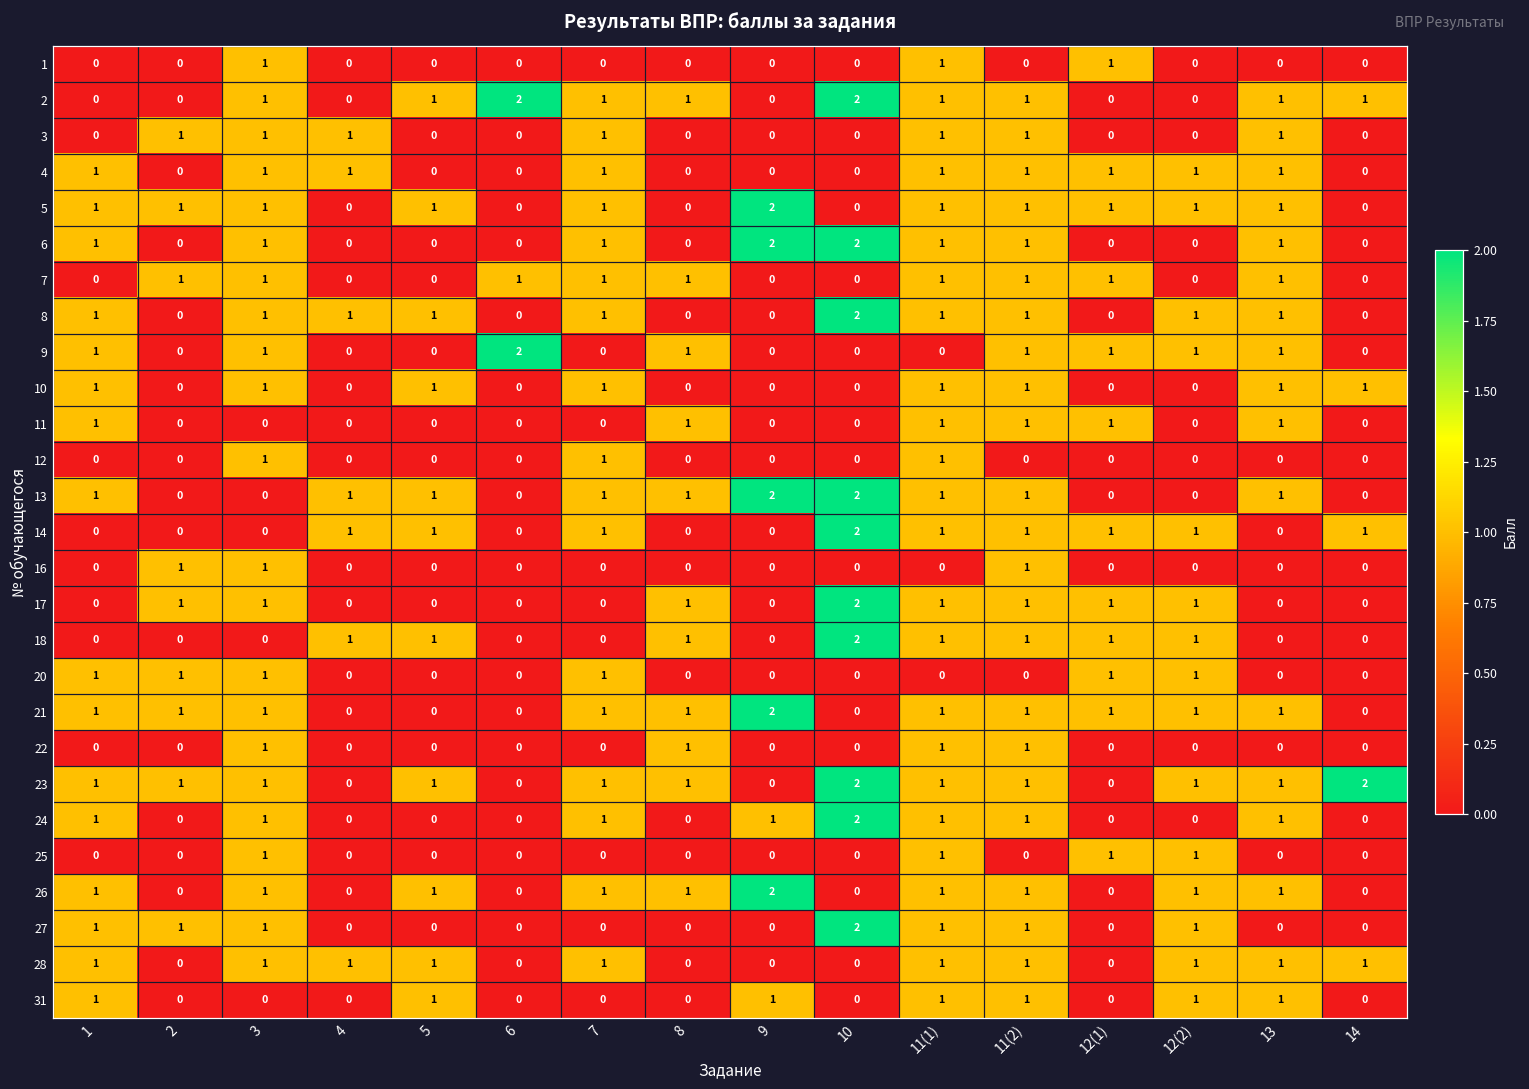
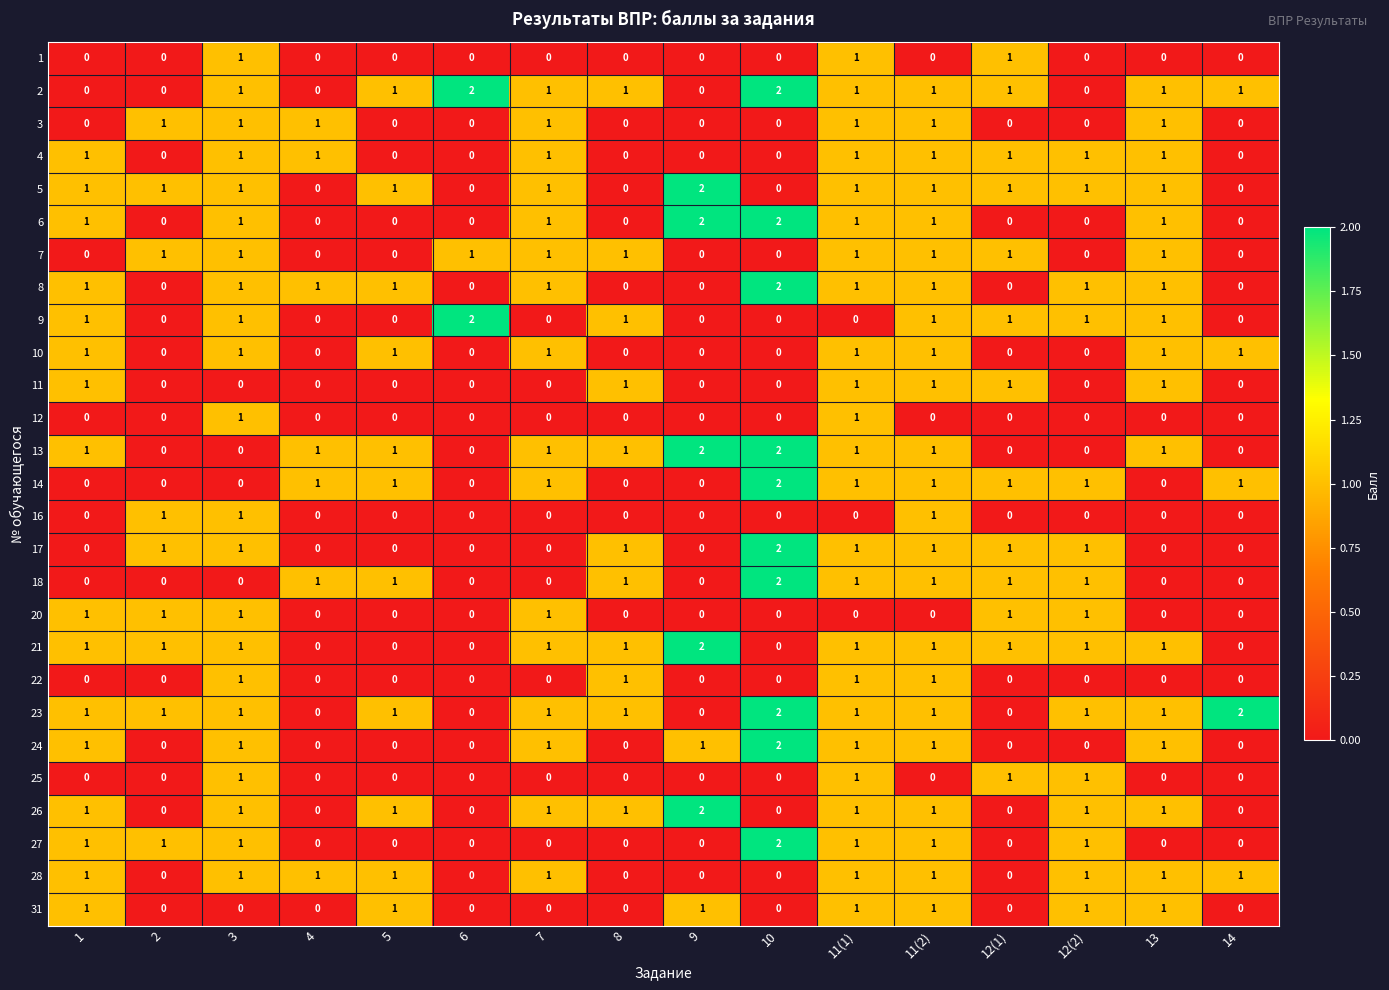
2, 12(1): 0 -> 1
12, 7: 1 -> 0
